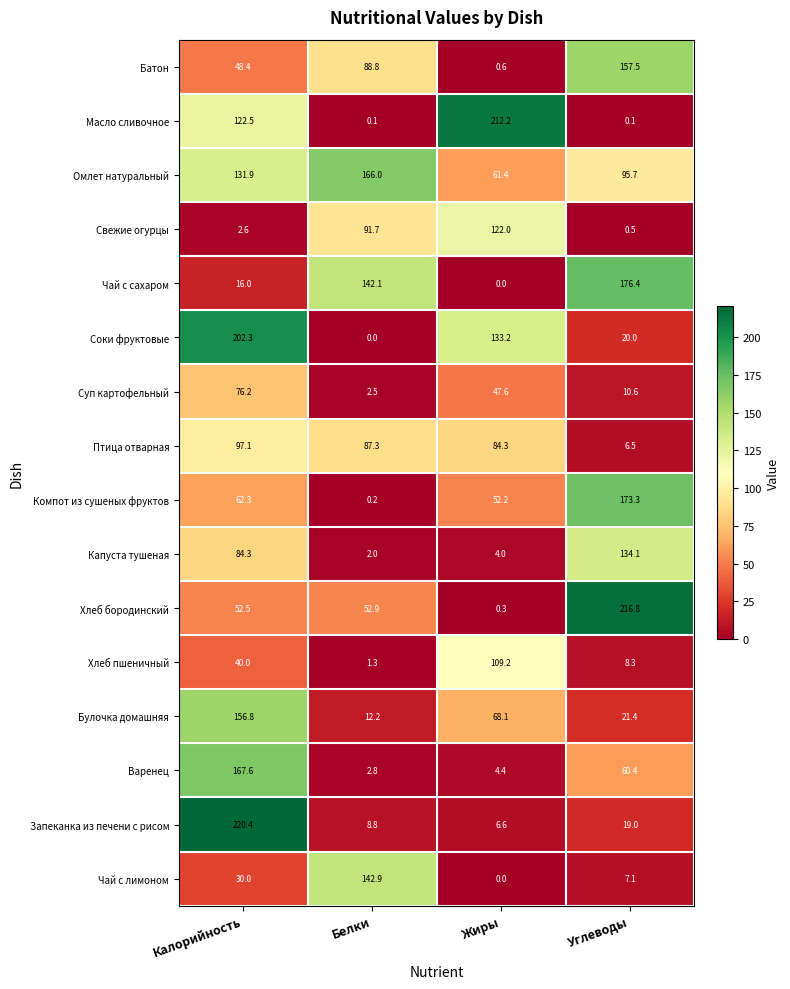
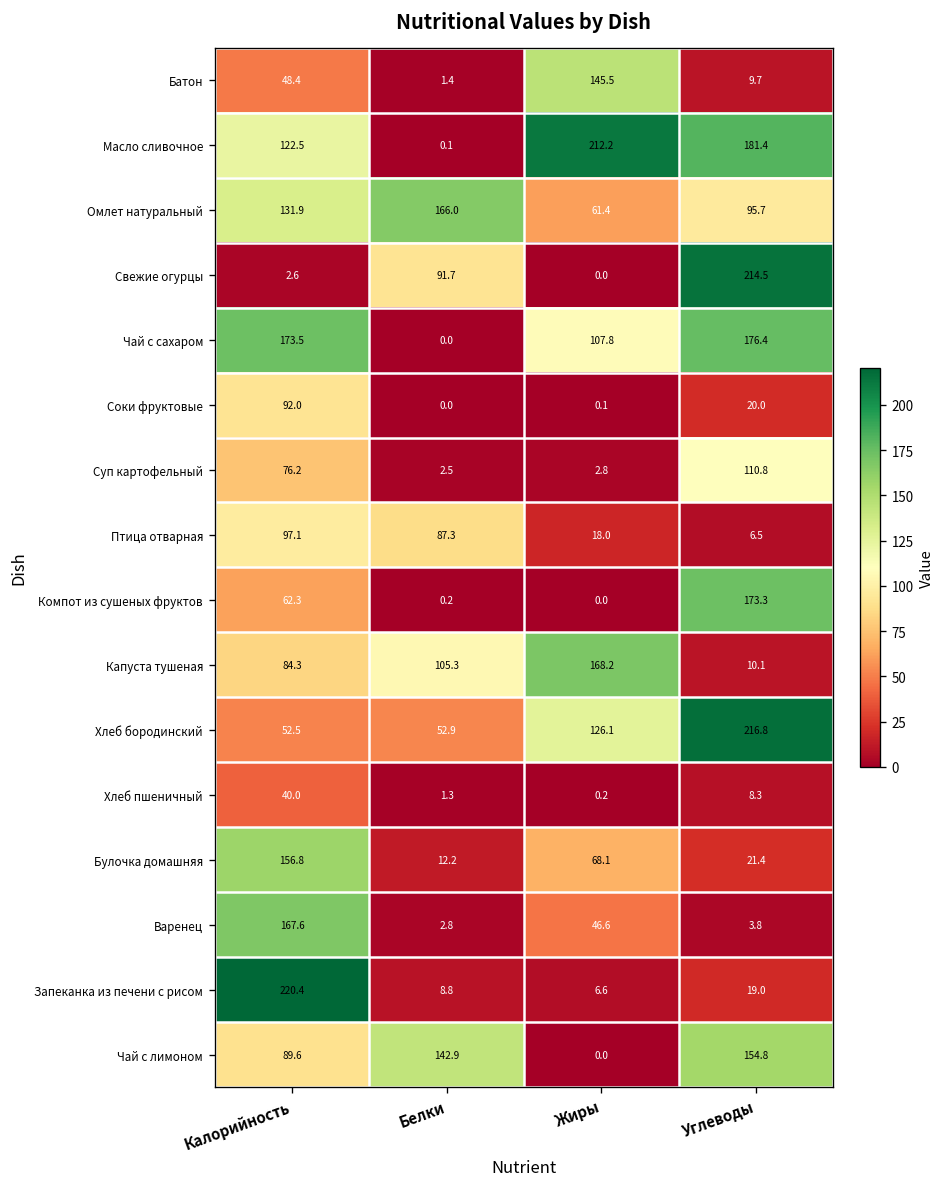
Батон, Белки: 88.8 -> 1.4
Батон, Жиры: 0.6 -> 145.5
Батон, Углеводы: 157.5 -> 9.7
Масло сливочное, Углеводы: 0.1 -> 181.4
Свежие огурцы, Жиры: 122.0 -> 0.0
Свежие огурцы, Углеводы: 0.5 -> 214.5
Чай с сахаром, Калорийность: 16.0 -> 173.5
Чай с сахаром, Белки: 142.1 -> 0.0
Чай с сахаром, Жиры: 0.0 -> 107.8
Соки фруктовые, Калорийность: 202.3 -> 92.0
Соки фруктовые, Жиры: 133.2 -> 0.1
Суп картофельный, Жиры: 47.6 -> 2.8
Суп картофельный, Углеводы: 10.6 -> 110.8
Птица отварная, Жиры: 84.3 -> 18.0
Компот из сушеных фруктов, Жиры: 52.2 -> 0.0
Капуста тушеная, Белки: 2.0 -> 105.3
Капуста тушеная, Жиры: 4.0 -> 168.2
Капуста тушеная, Углеводы: 134.1 -> 10.1
Хлеб бородинский, Жиры: 0.3 -> 126.1
Хлеб пшеничный, Жиры: 109.2 -> 0.2
Варенец, Жиры: 4.4 -> 46.6
Варенец, Углеводы: 60.4 -> 3.8
Чай с лимоном, Калорийность: 30.0 -> 89.6
Чай с лимоном, Углеводы: 7.1 -> 154.8
